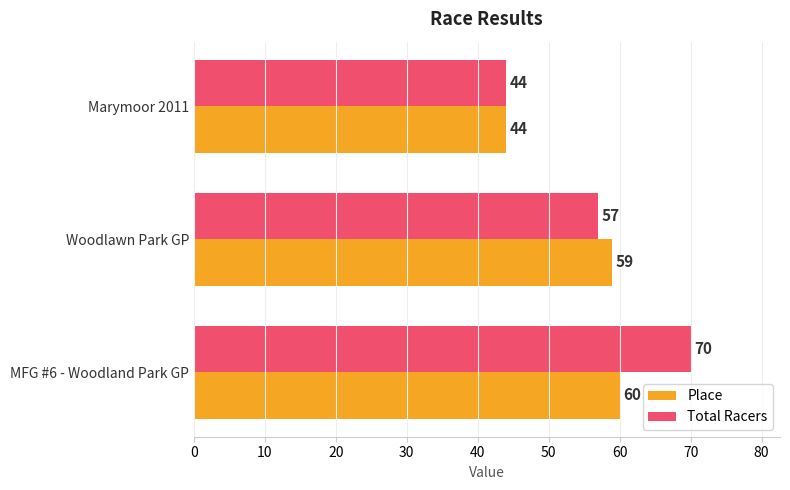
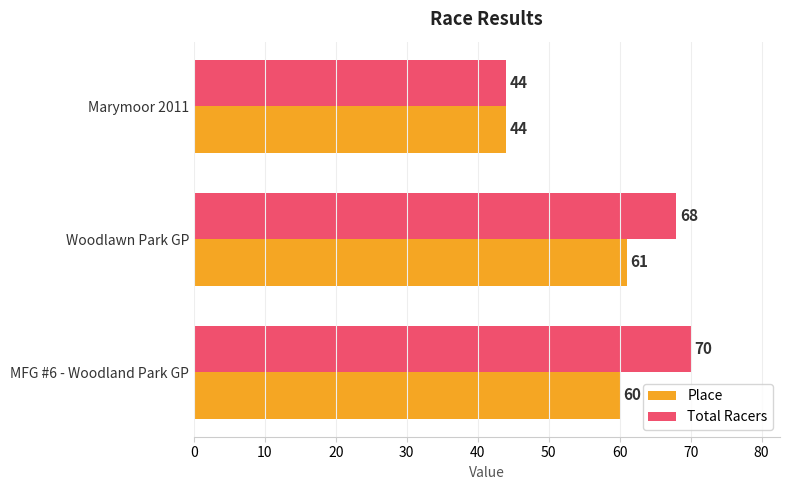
Total Racers, Woodlawn Park GP: 57 -> 68
Place, Woodlawn Park GP: 59 -> 61
